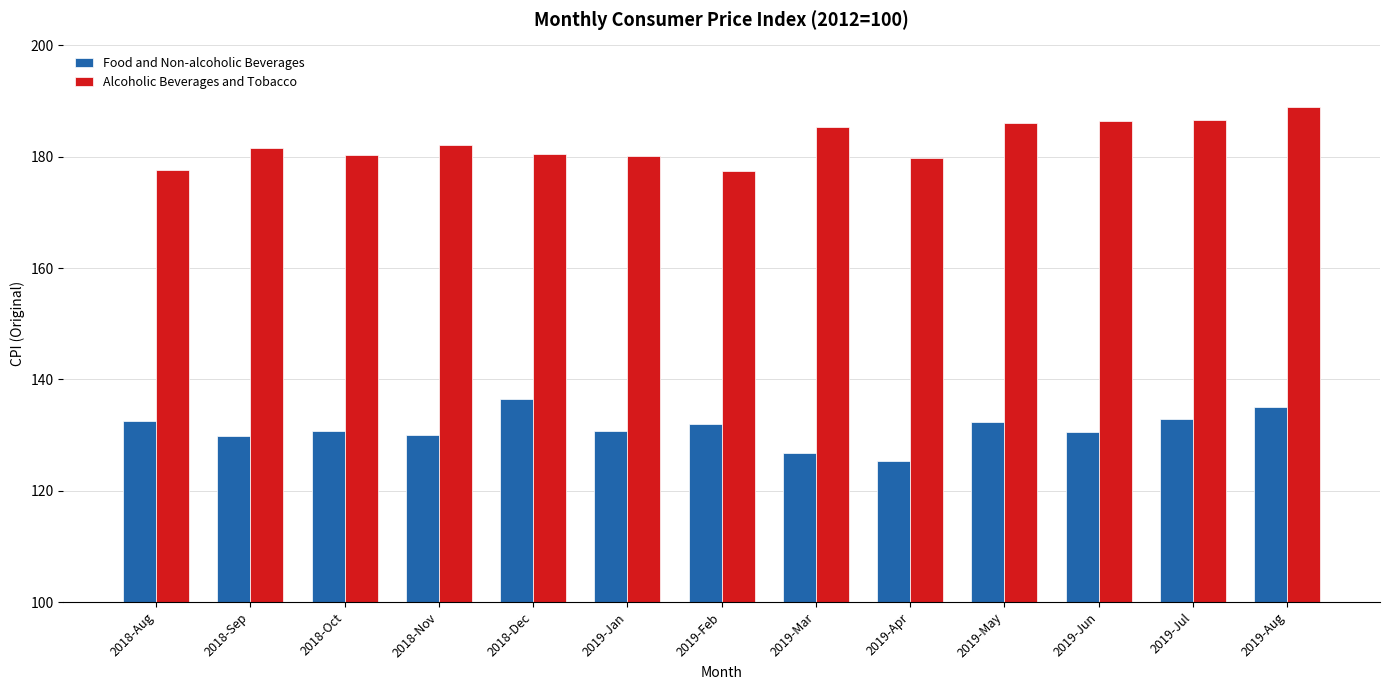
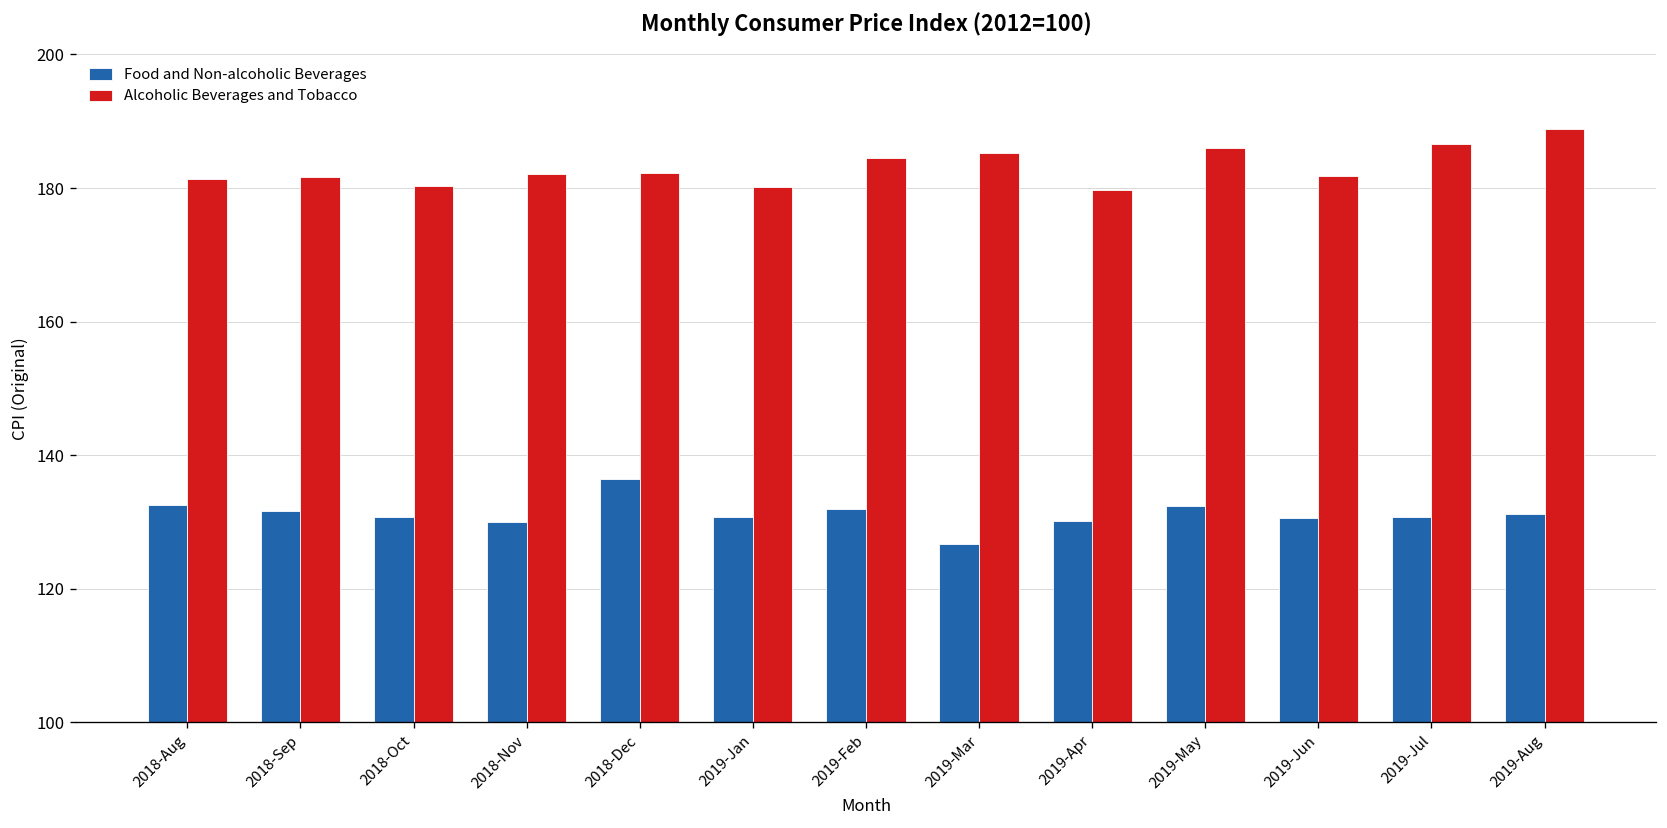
Alcoholic Beverages and Tobacco, 2018-Aug: 178 -> 181
Food and Non-alcoholic Beverages, 2018-Sep: 130 -> 132
Alcoholic Beverages and Tobacco, 2018-Dec: 181 -> 182
Alcoholic Beverages and Tobacco, 2019-Feb: 178 -> 185
Food and Non-alcoholic Beverages, 2019-Apr: 125 -> 130
Alcoholic Beverages and Tobacco, 2019-Jun: 186 -> 182
Food and Non-alcoholic Beverages, 2019-Jul: 133 -> 131
Food and Non-alcoholic Beverages, 2019-Aug: 135 -> 131
